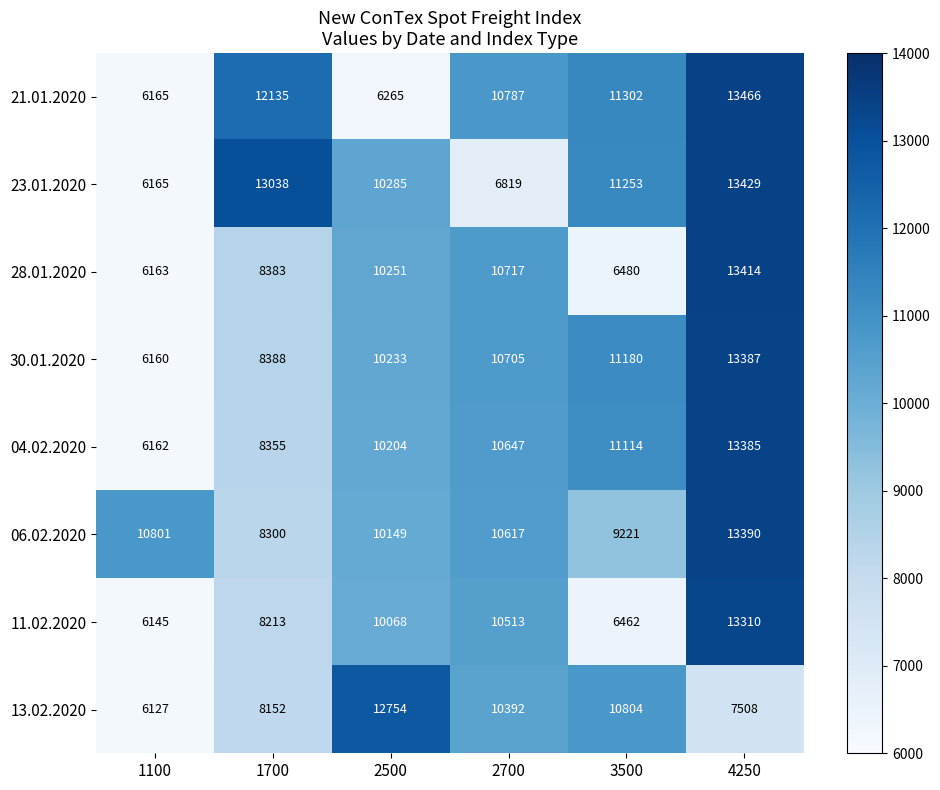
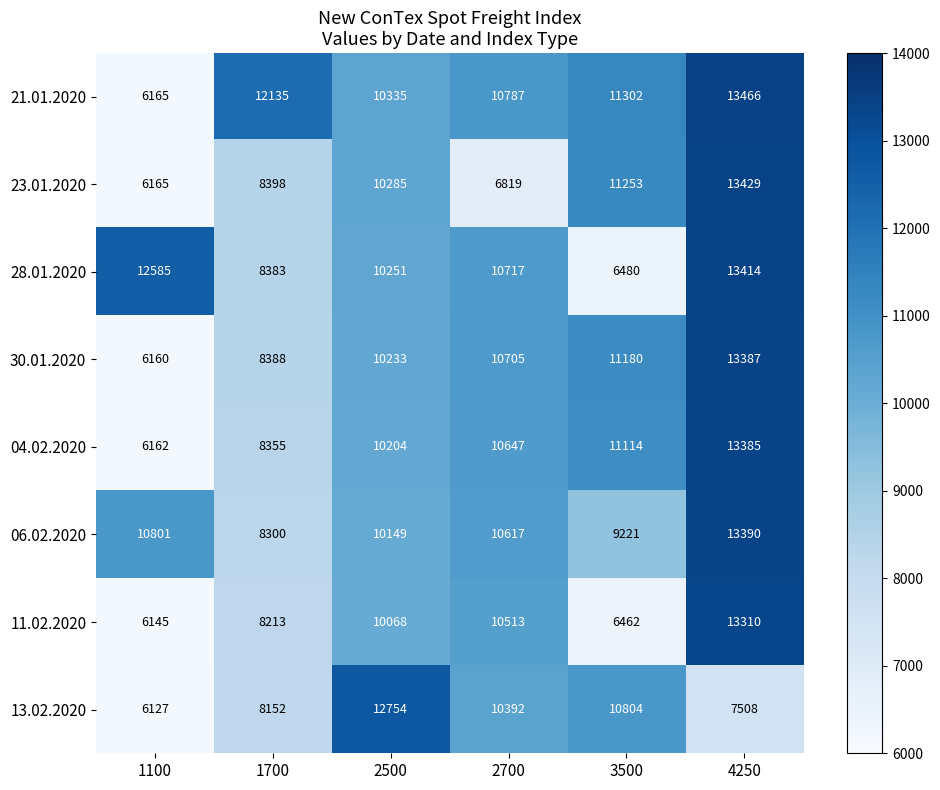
21.01.2020, 2500: 6265 -> 10335
23.01.2020, 1700: 13038 -> 8398
28.01.2020, 1100: 6163 -> 12585
